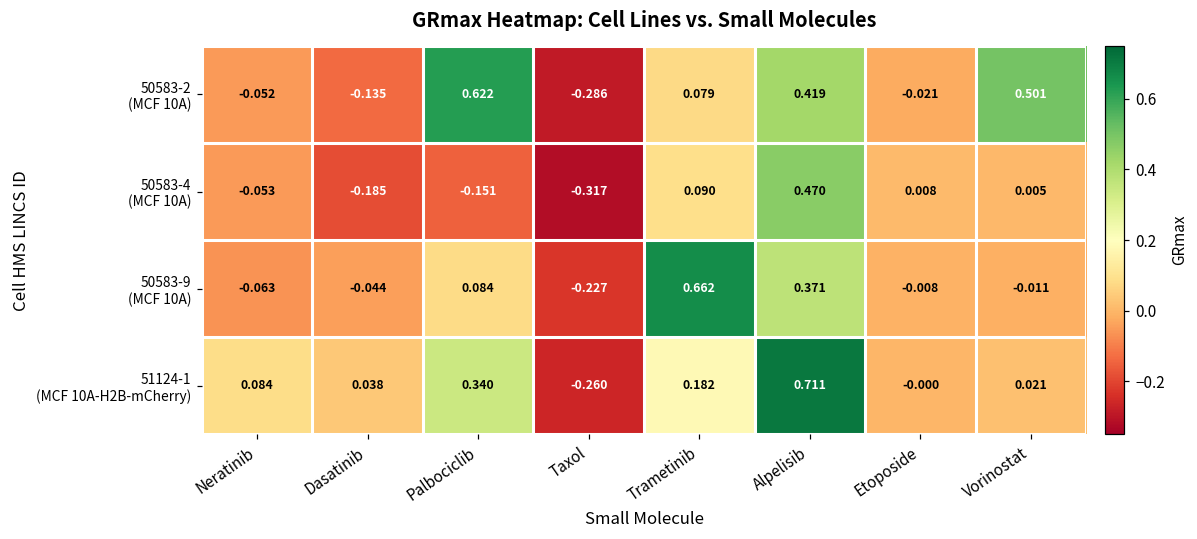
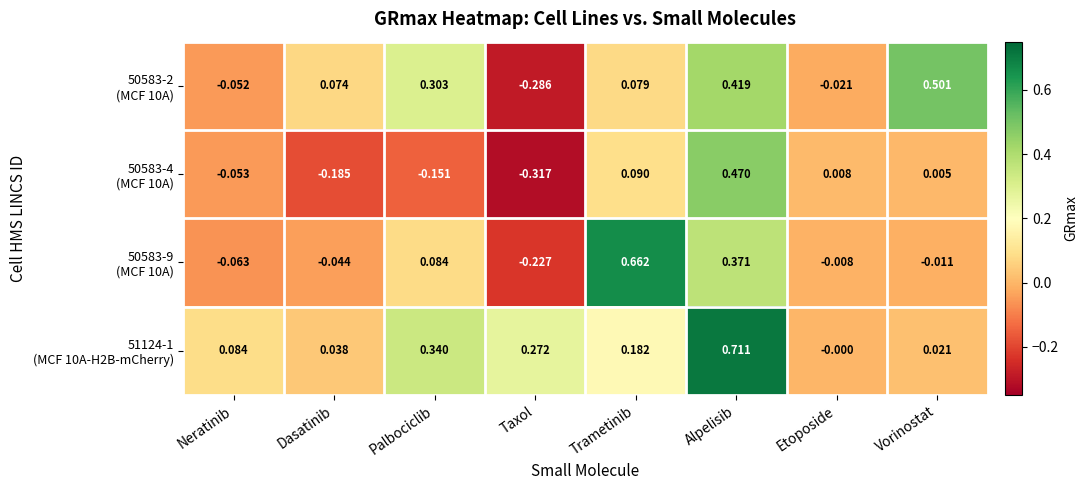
50583-2 (MCF 10A), Dasatinib: -0.135 -> 0.074
50583-2 (MCF 10A), Palbociclib: 0.622 -> 0.303
51124-1 (MCF 10A-H2B-mCherry), Taxol: -0.260 -> 0.272
